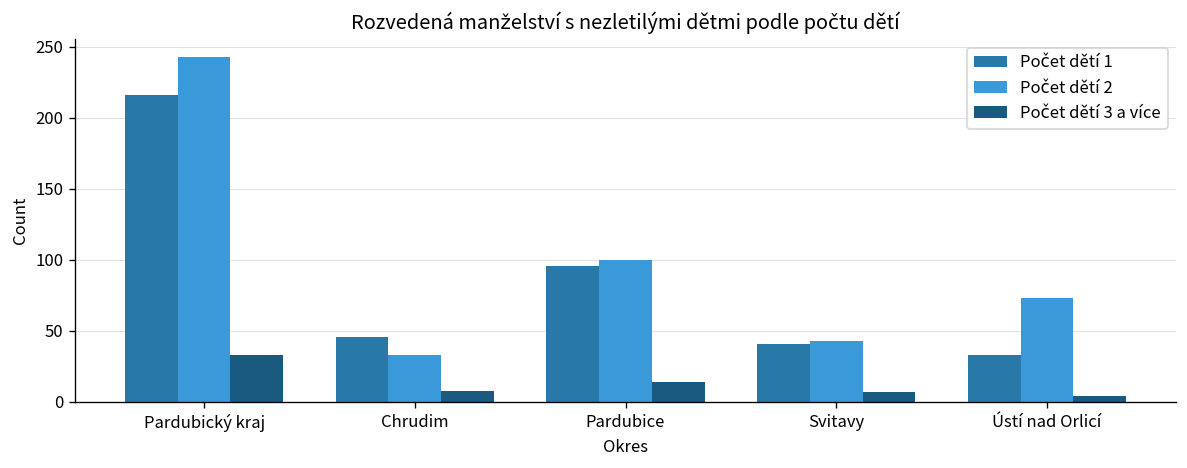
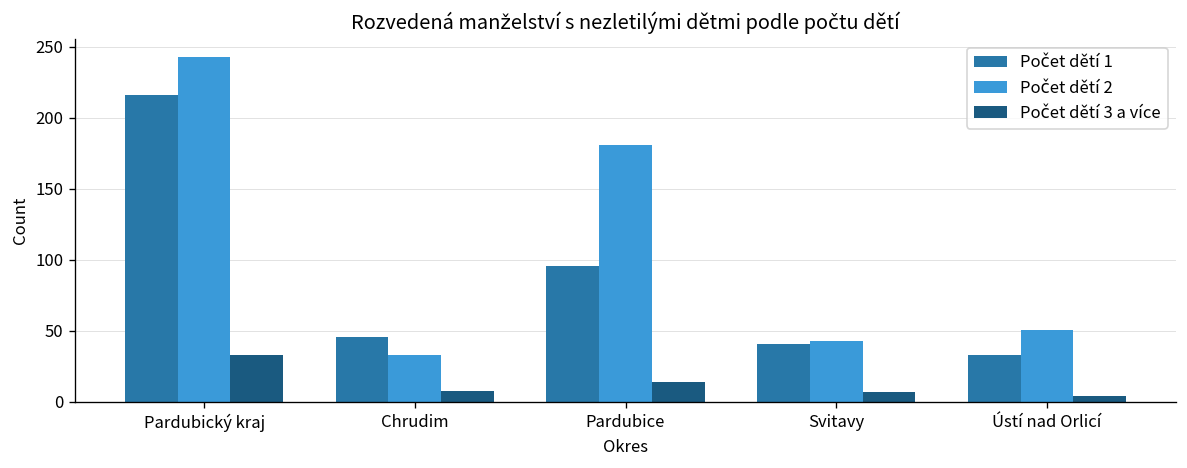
Počet dětí 2, Pardubice: 100 -> 181
Počet dětí 2, Ústí nad Orlicí: 73 -> 51
